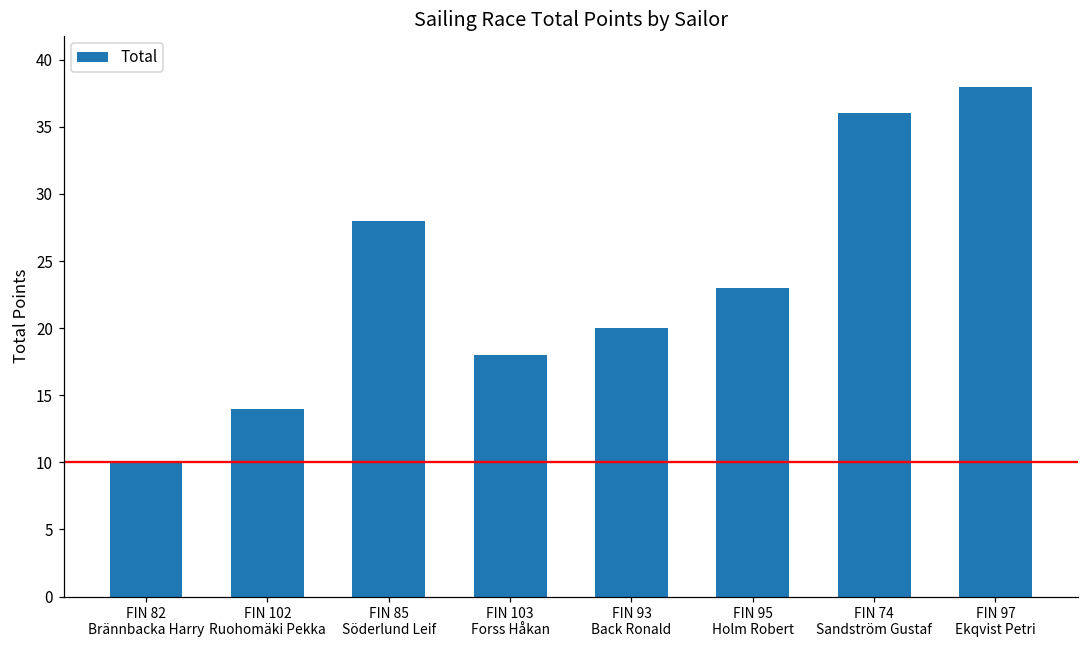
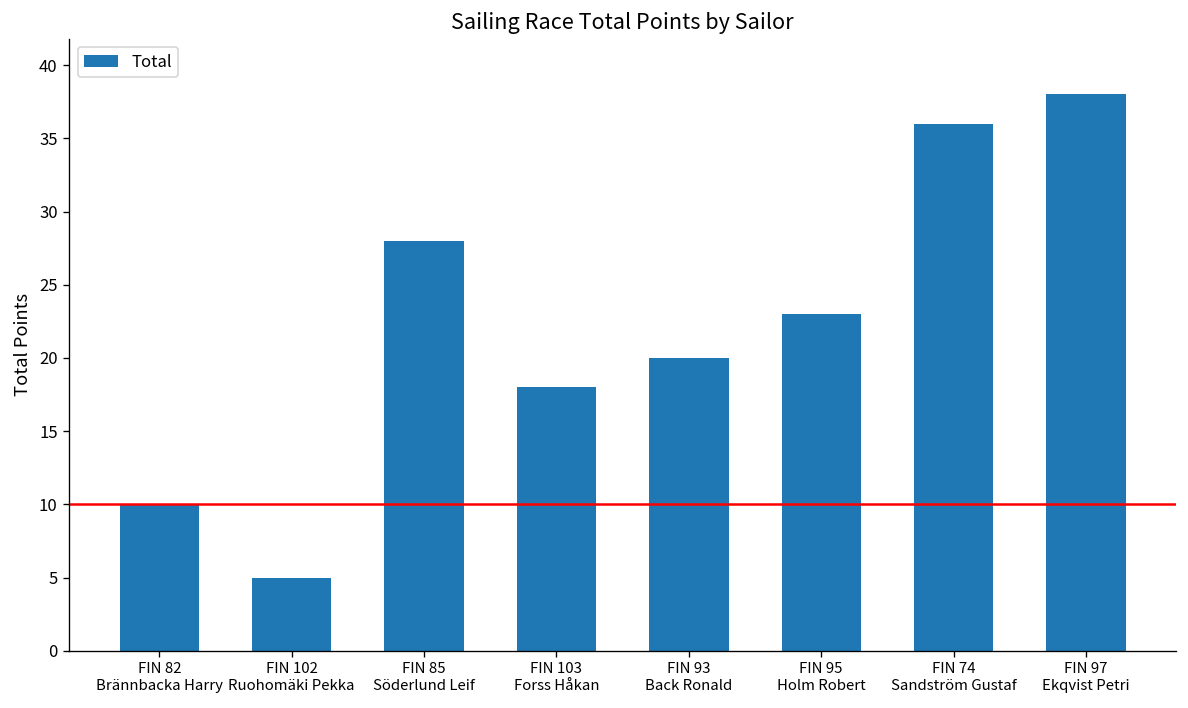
FIN 102 Ruohomäki Pekka: 14 -> 5
